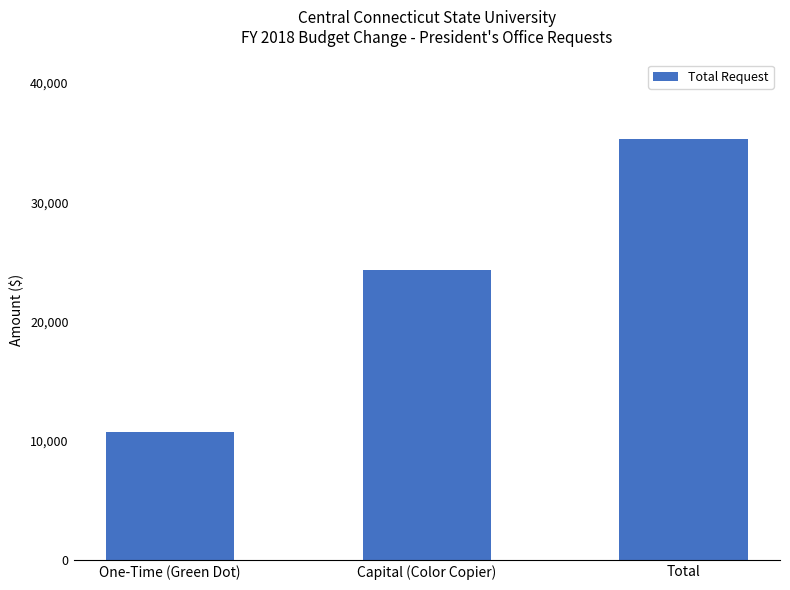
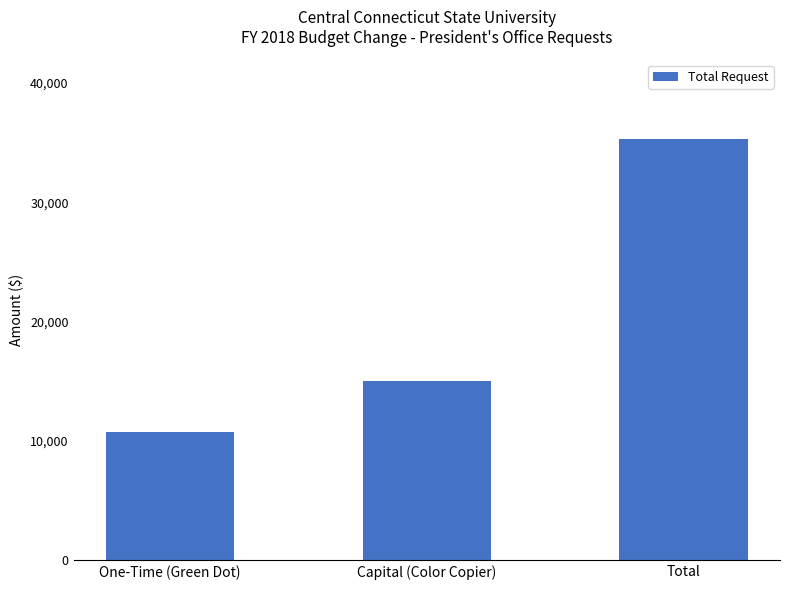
Capital (Color Copier): 24,300 -> 15,000
